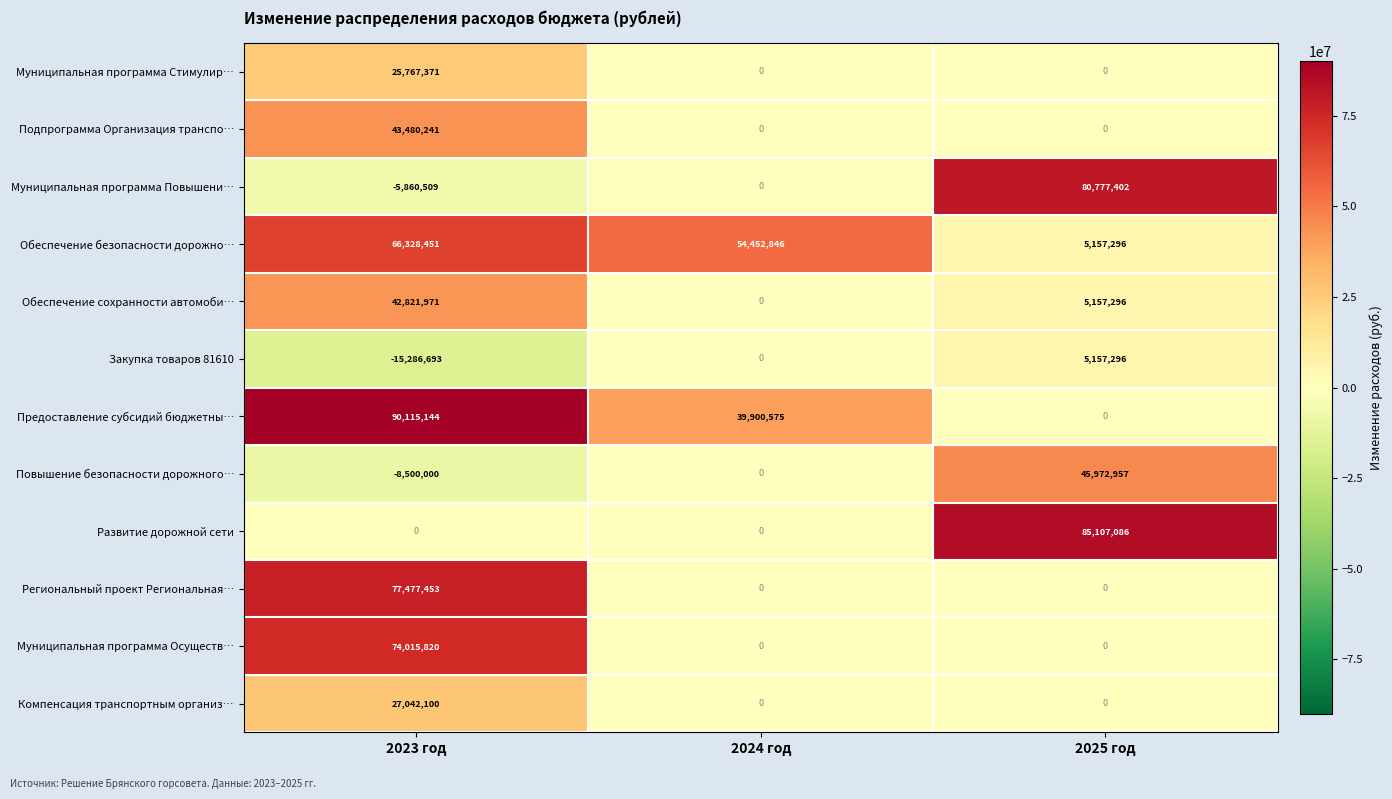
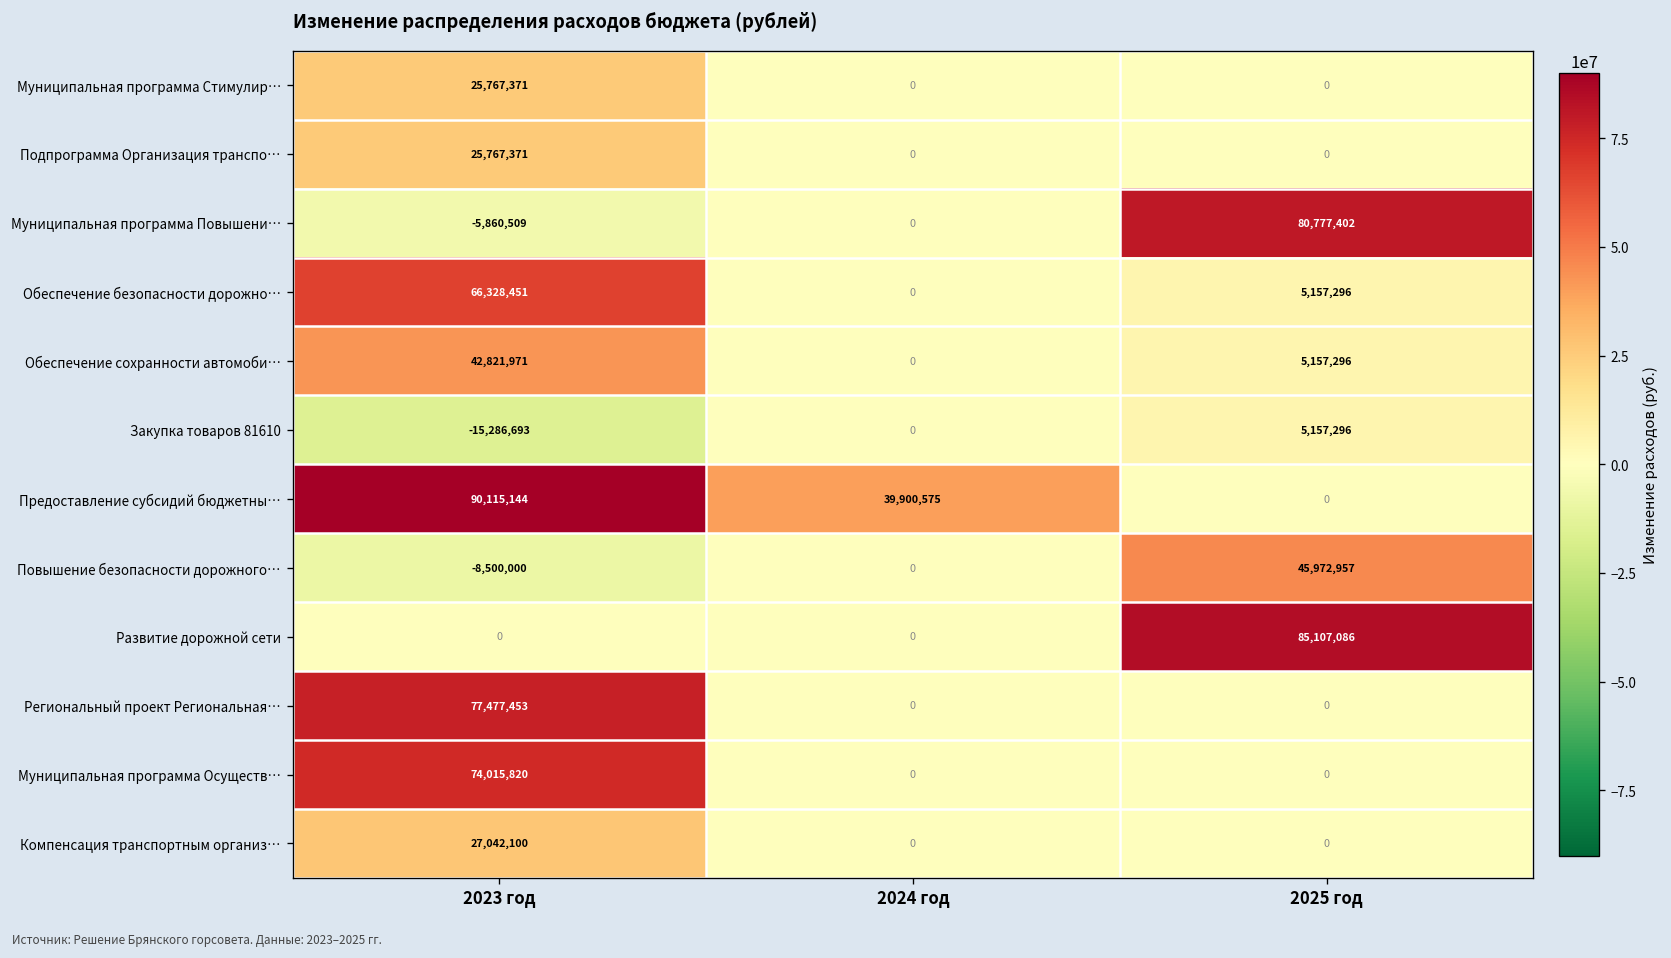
Подпрограмма Организация транспо…, 2023 год: 43,480,241 -> 25,767,371
Обеспечение безопасности дорожно…, 2024 год: 54,452,846 -> 0
